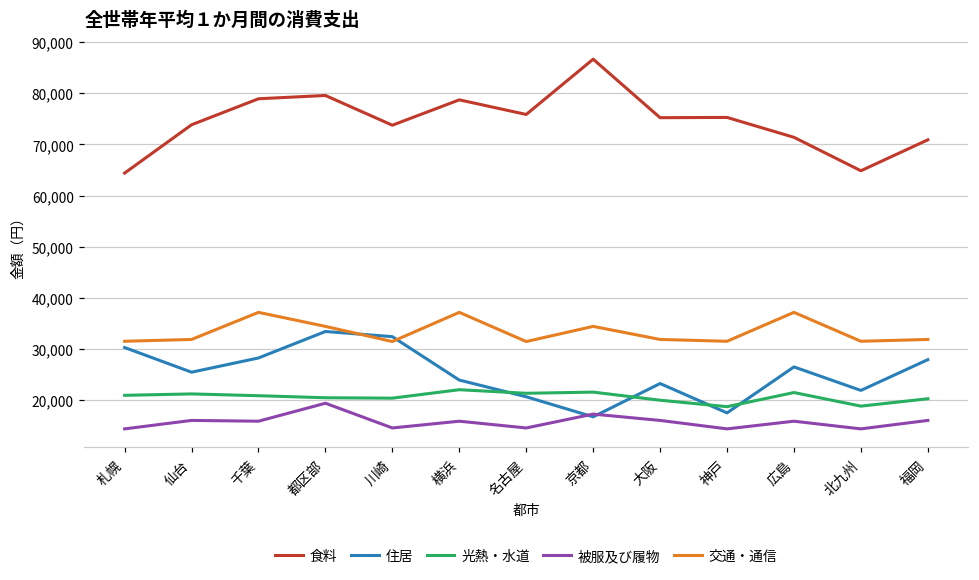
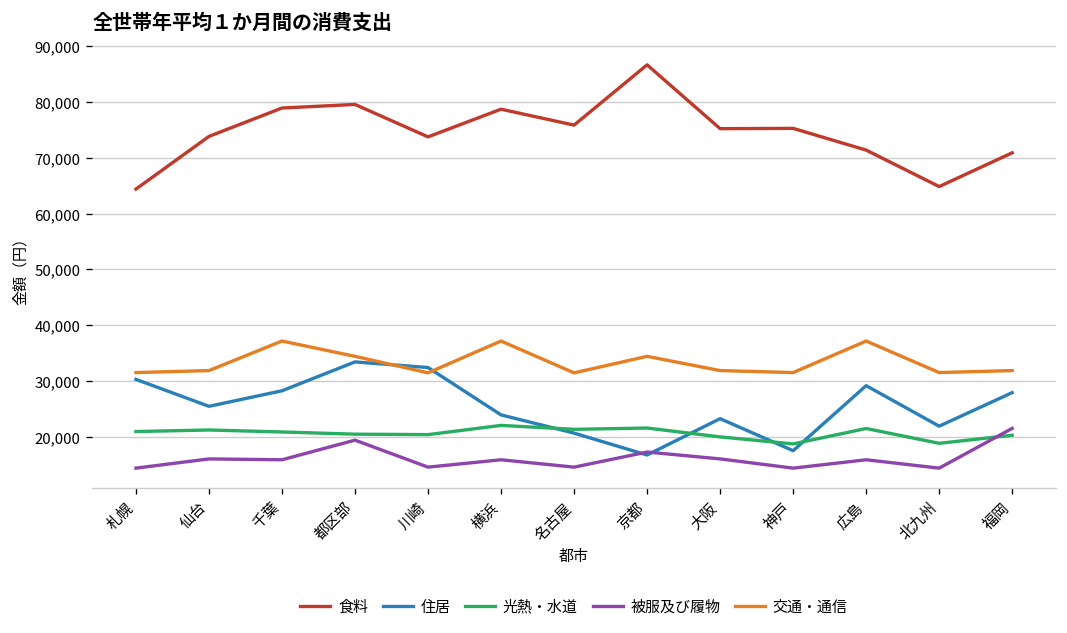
住居, 広島: 27,000 -> 29,000
被服及び履物, 福岡: 16,000 -> 22,000
